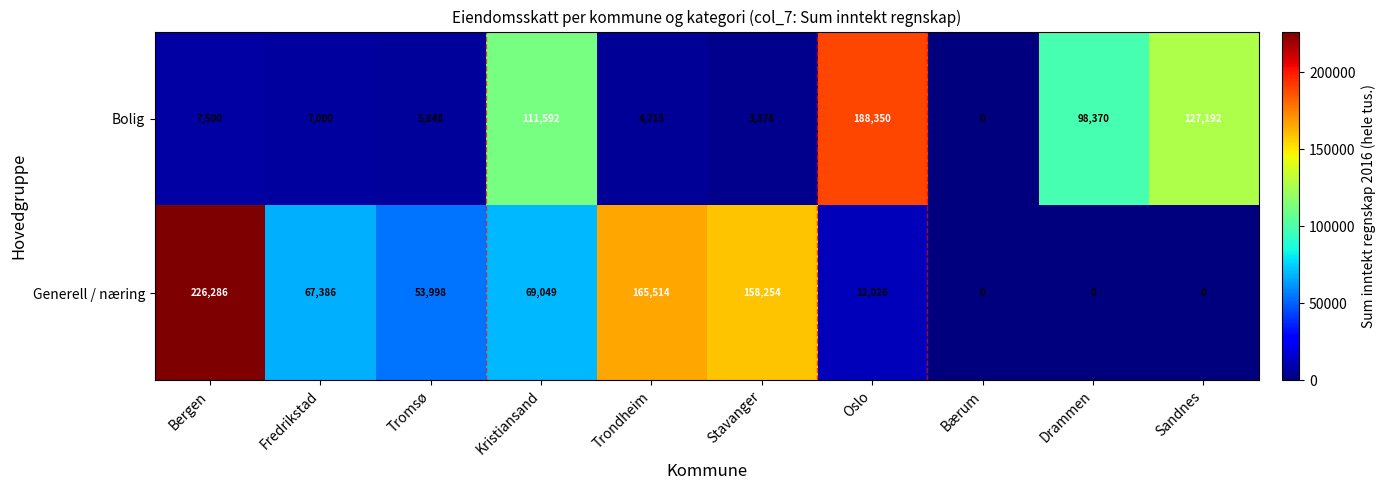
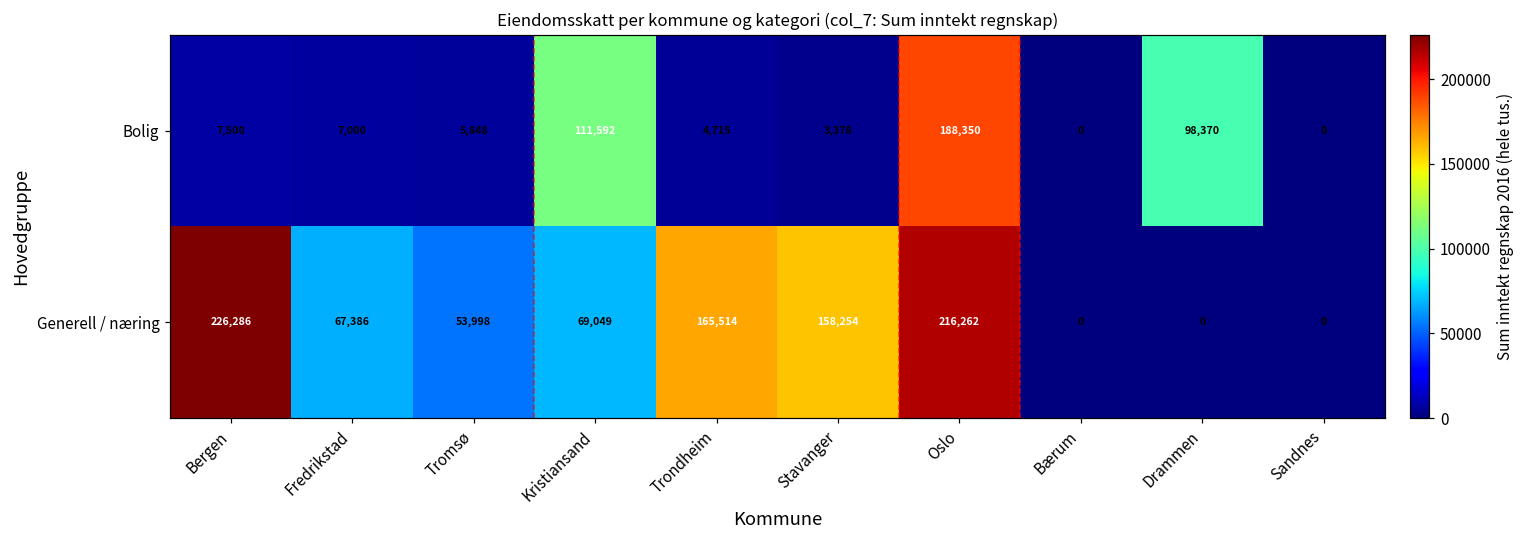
Bolig, Sandnes: 127,192 -> 0
Generell / næring, Oslo: 12,026 -> 216,262
